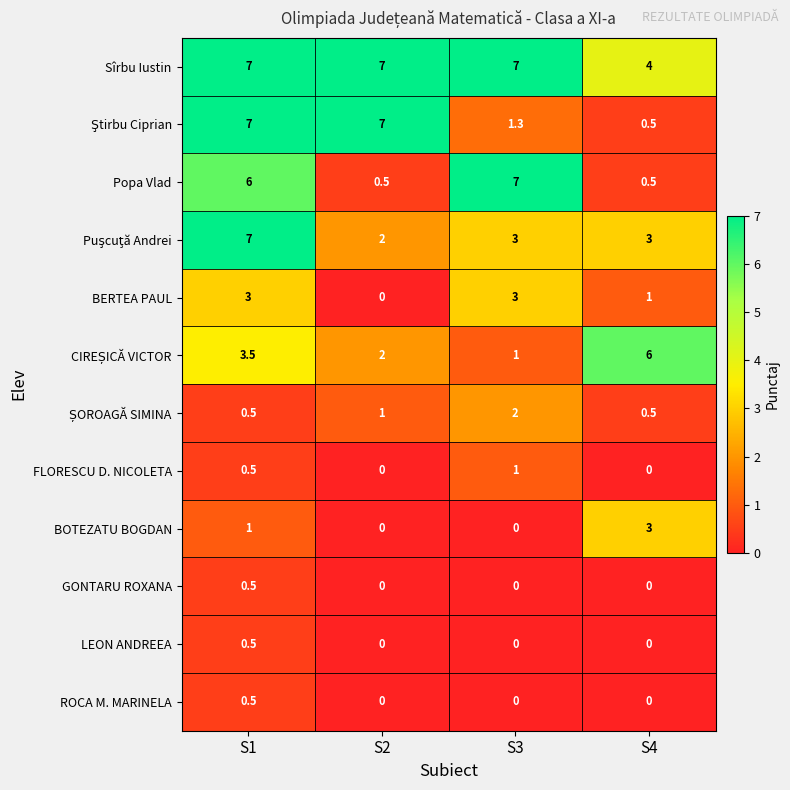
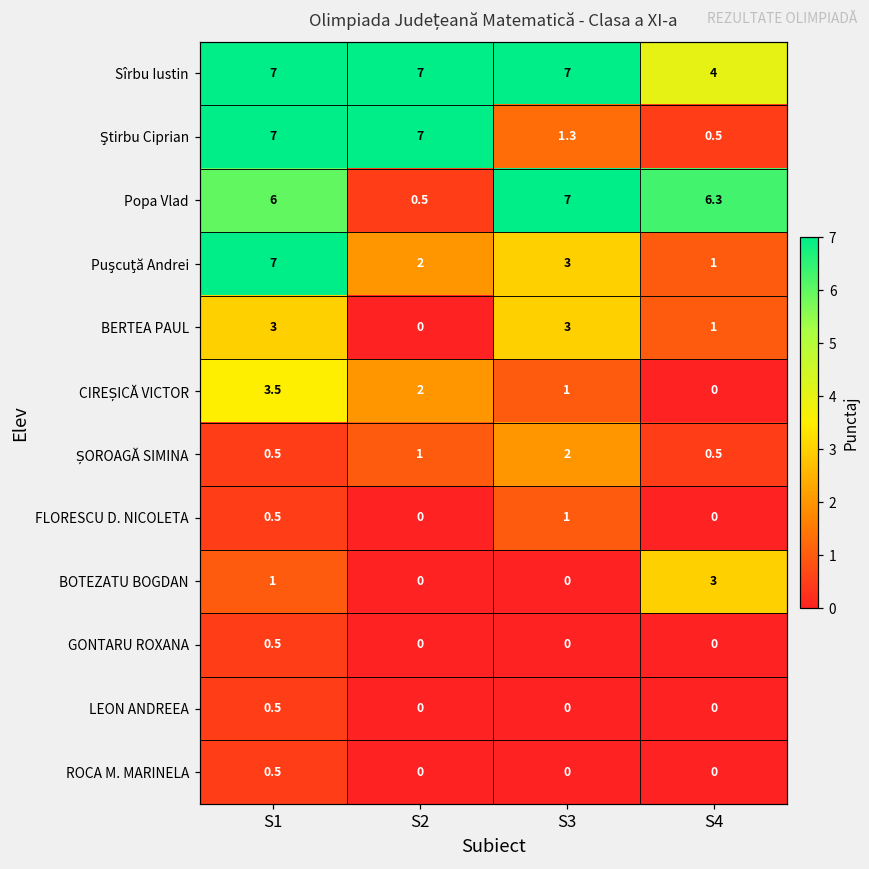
Popa Vlad, S4: 0.5 -> 6.3
Puşcuţă Andrei, S4: 3 -> 1
CIREȘICĂ VICTOR, S4: 6 -> 0
